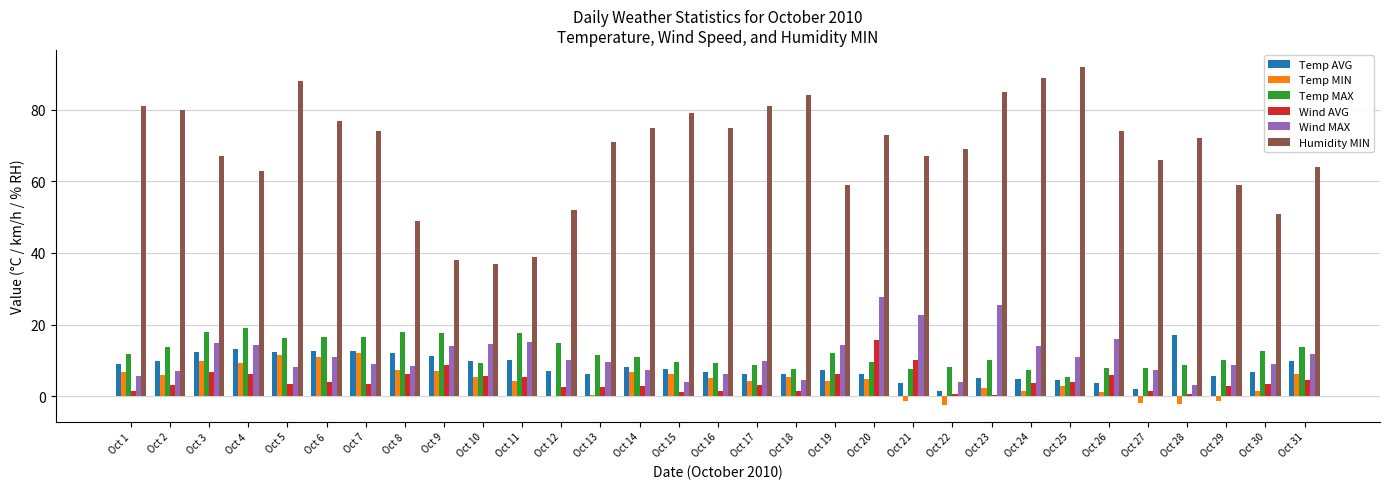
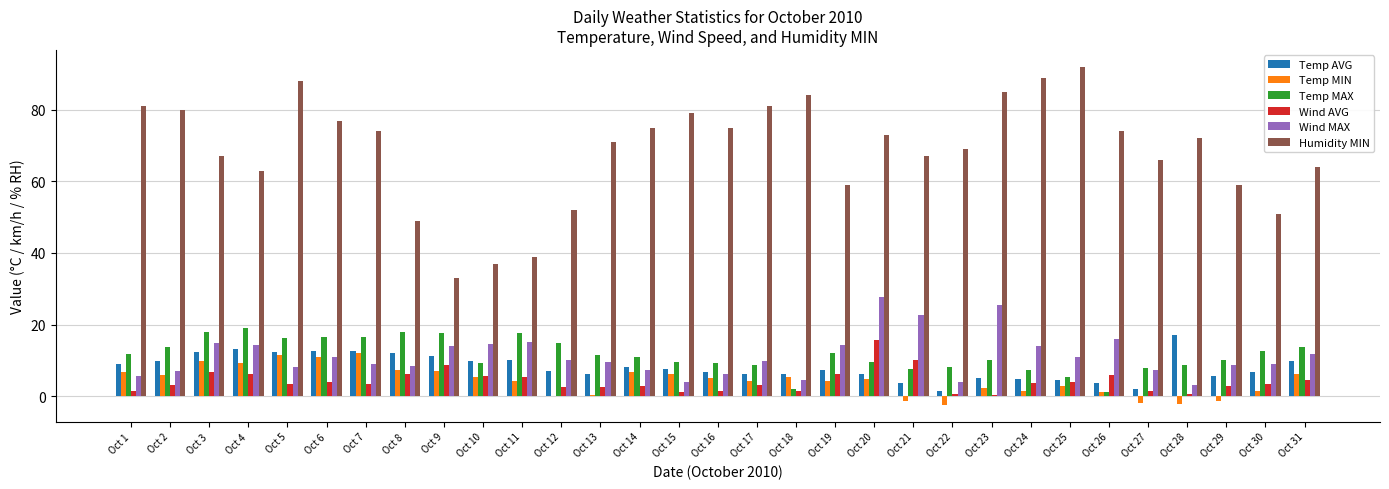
Humidity MIN, Oct 9: 38 -> 33
Temp MAX, Oct 18: 8 -> 2
Temp MAX, Oct 26: 8 -> 1
